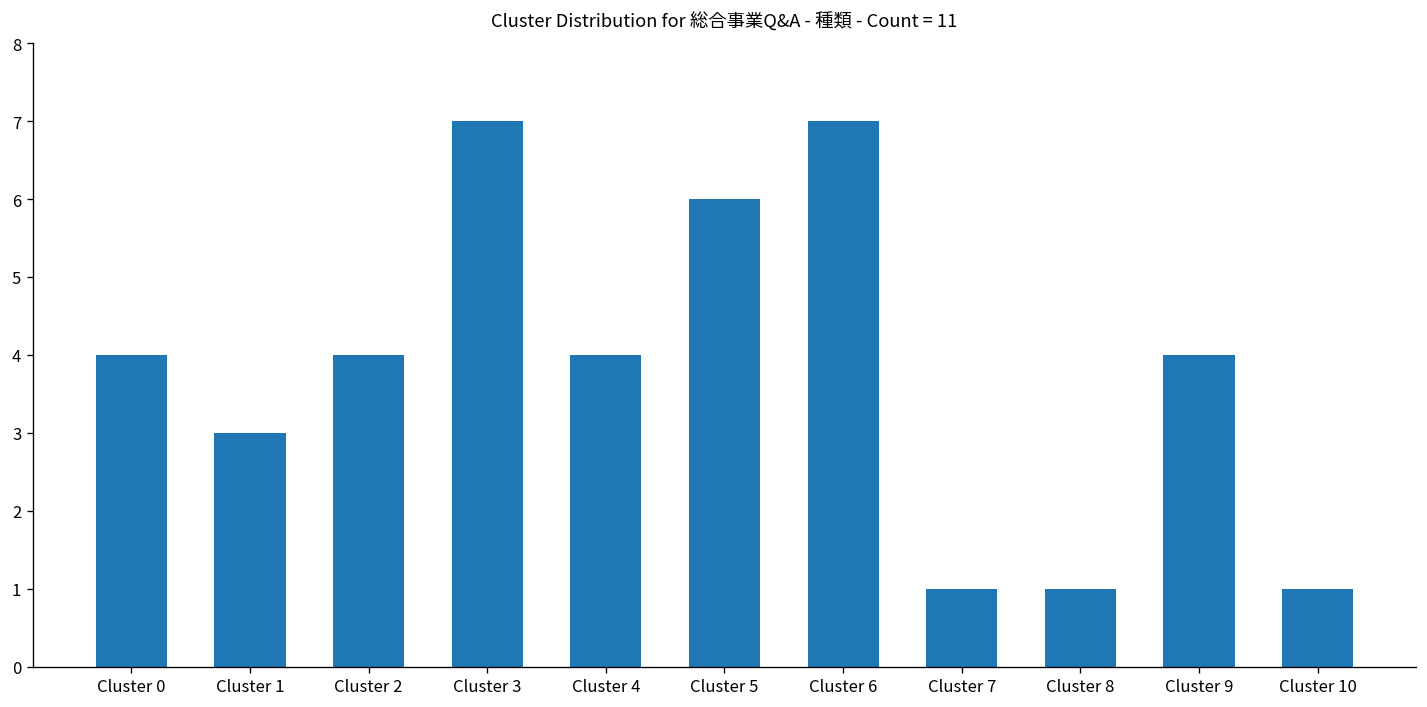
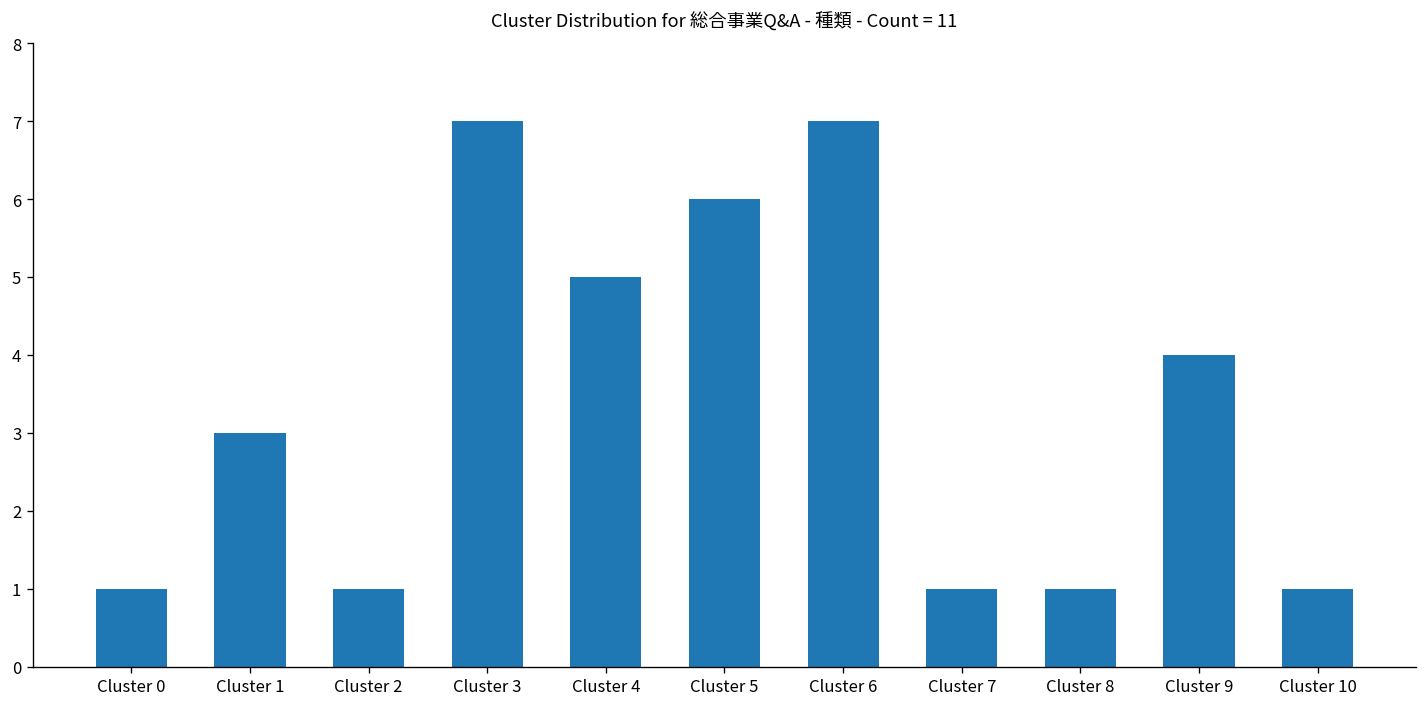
Cluster 0: 4 -> 1
Cluster 2: 4 -> 1
Cluster 4: 4 -> 5
